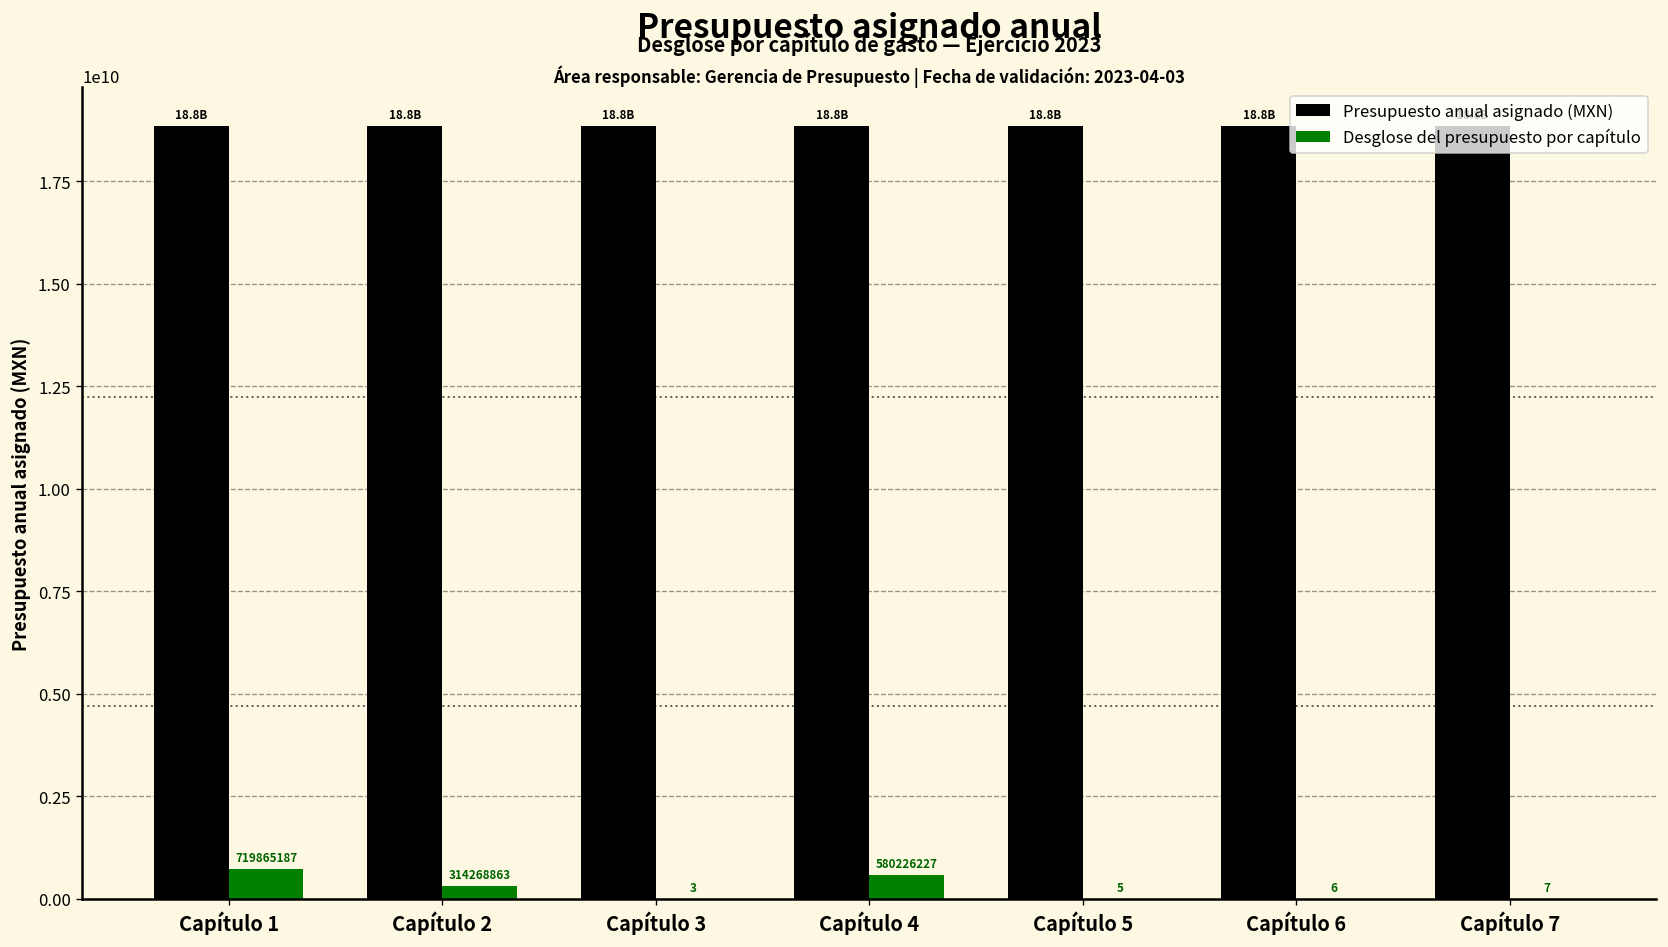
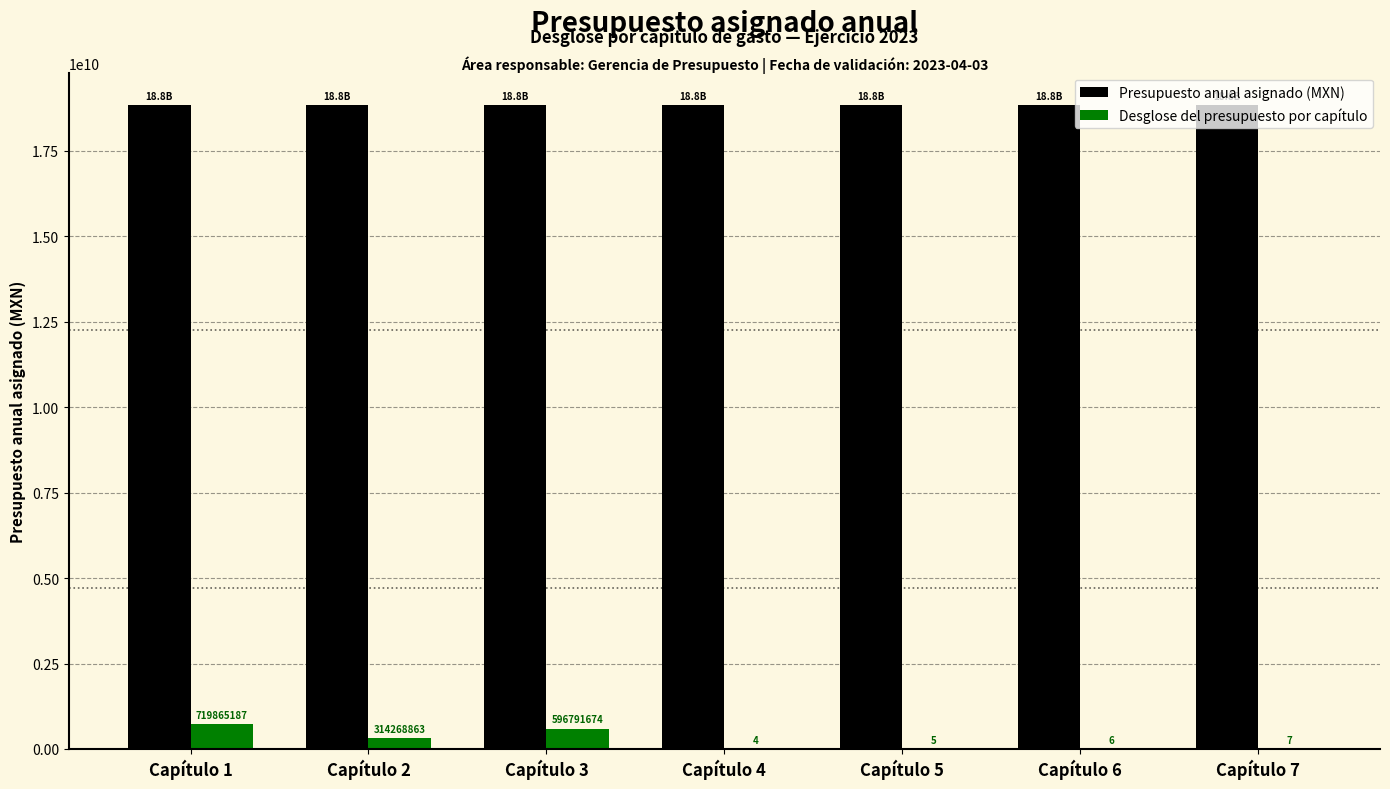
Desglose del presupuesto por capítulo, Capítulo 3: 3 -> 596791674
Desglose del presupuesto por capítulo, Capítulo 4: 580226227 -> 4
